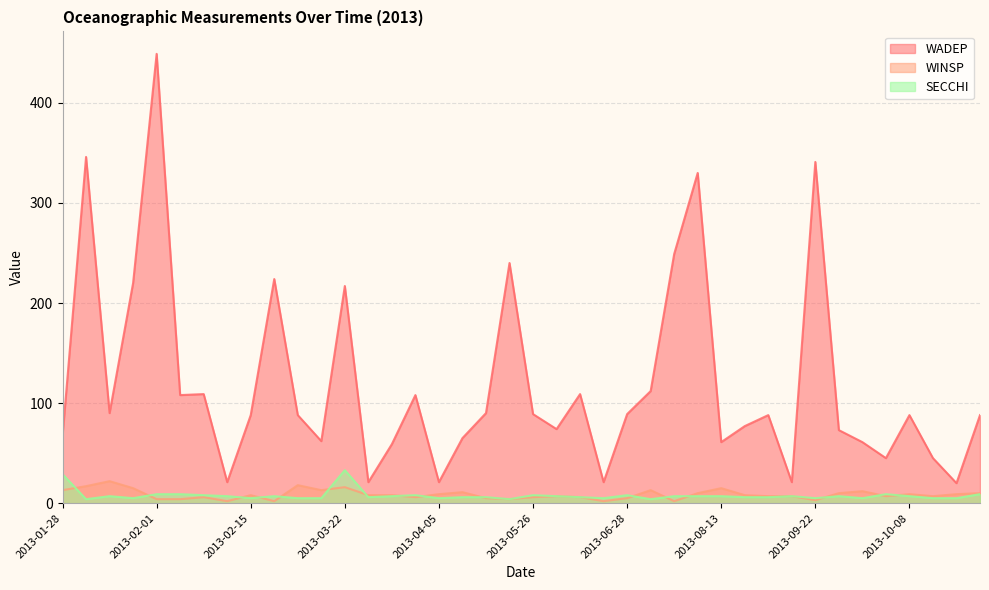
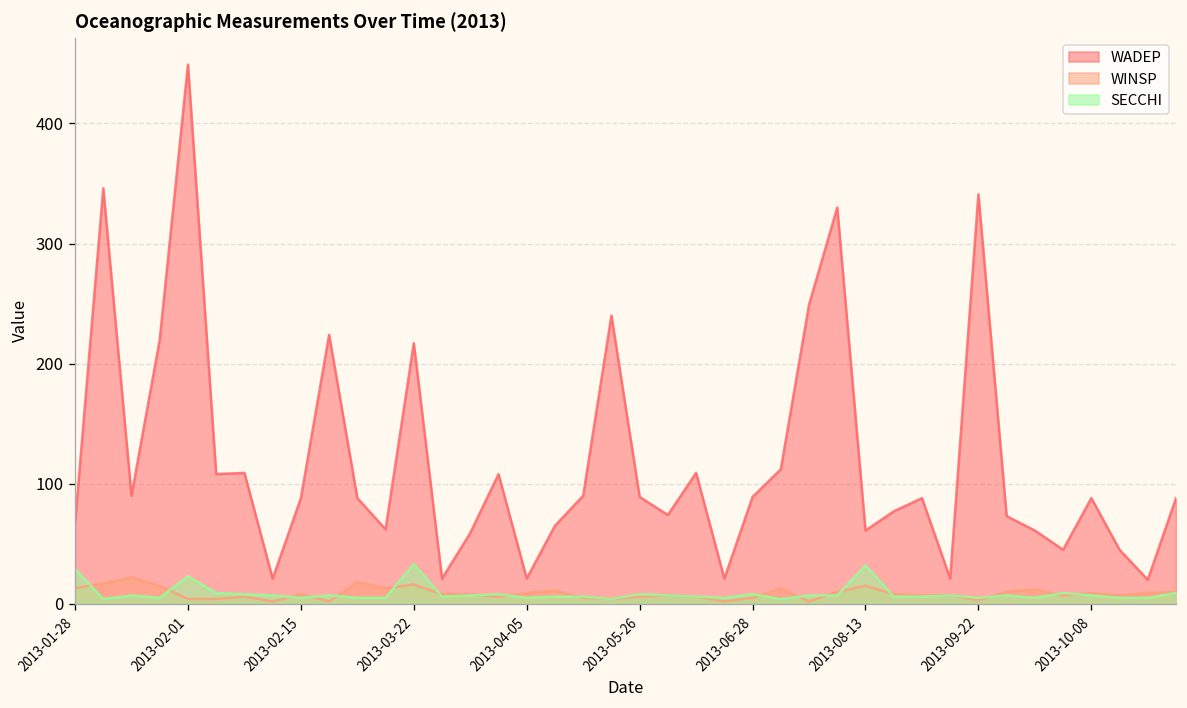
SECCHI, 2013-02-01: 9 -> 23
SECCHI, 2013-08-13: 7 -> 32
